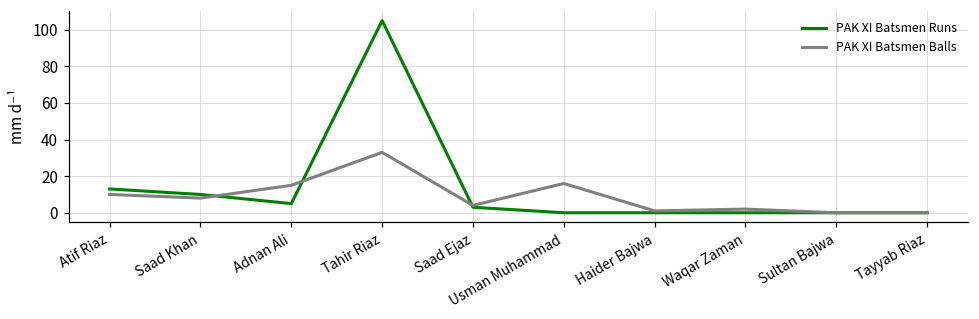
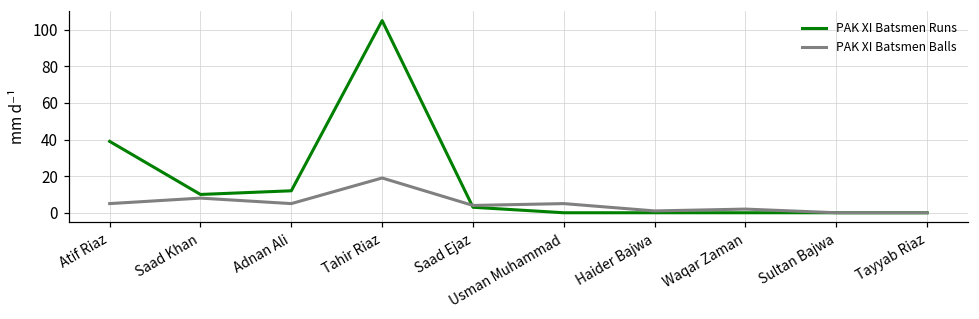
PAK XI Batsmen Runs, Atif Riaz: 13 -> 39
PAK XI Batsmen Balls, Atif Riaz: 10 -> 5
PAK XI Batsmen Runs, Adnan Ali: 5 -> 12
PAK XI Batsmen Balls, Adnan Ali: 15 -> 5
PAK XI Batsmen Balls, Tahir Riaz: 33 -> 19
PAK XI Batsmen Balls, Usman Muhammad: 16 -> 5
